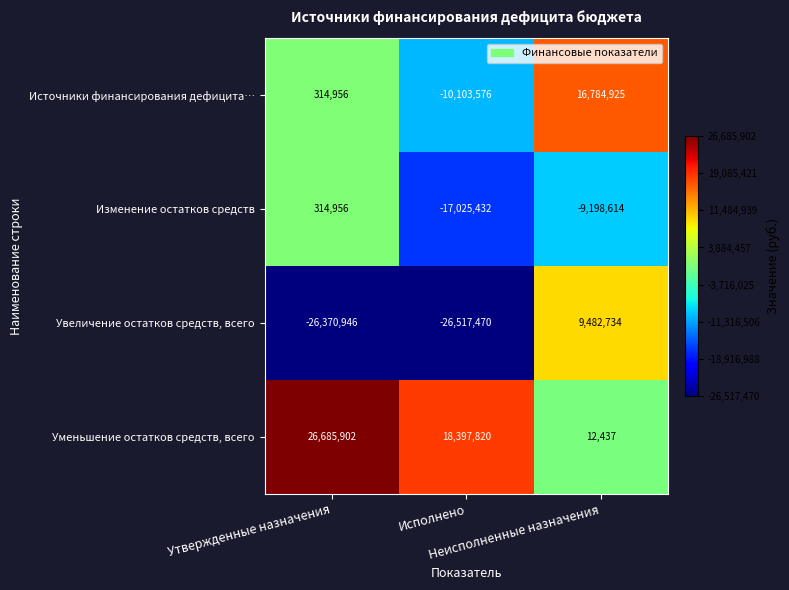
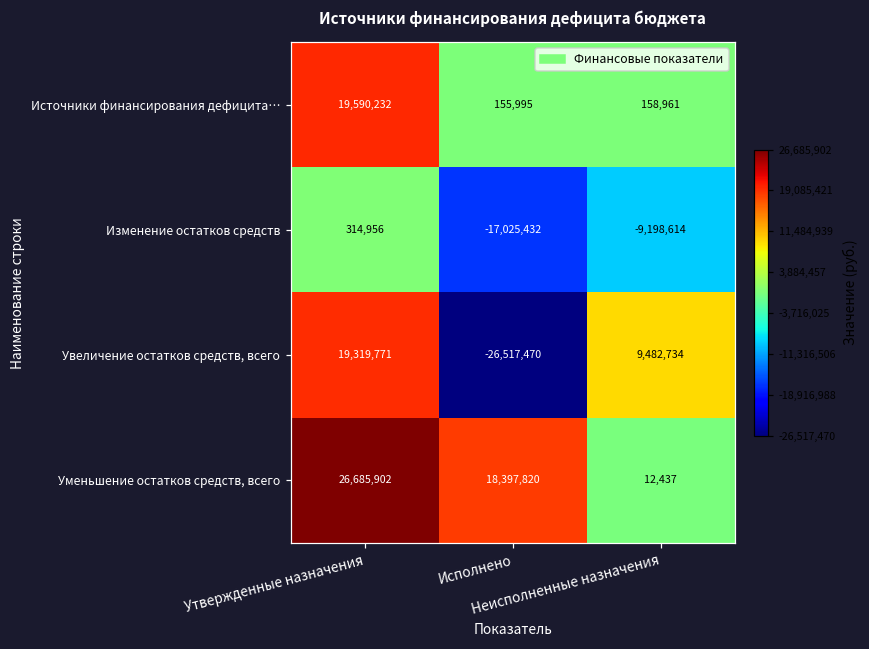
Источники финансирования дефицита…, Утвержденные назначения: 314,956 -> 19,590,232
Источники финансирования дефицита…, Исполнено: -10,103,576 -> 155,995
Источники финансирования дефицита…, Неисполненные назначения: 16,784,925 -> 158,961
Увеличение остатков средств, всего, Утвержденные назначения: -26,370,946 -> 19,319,771
